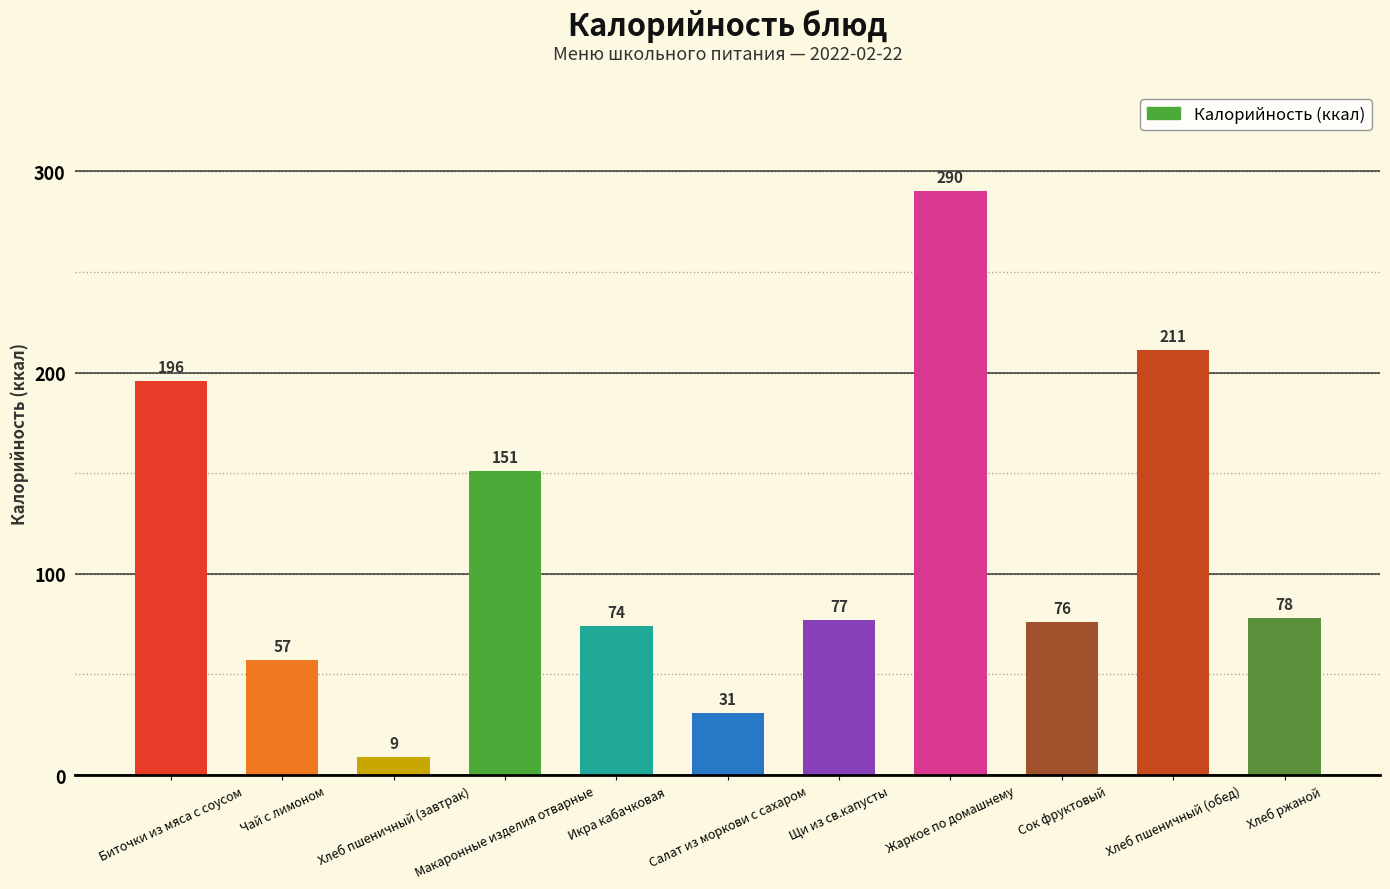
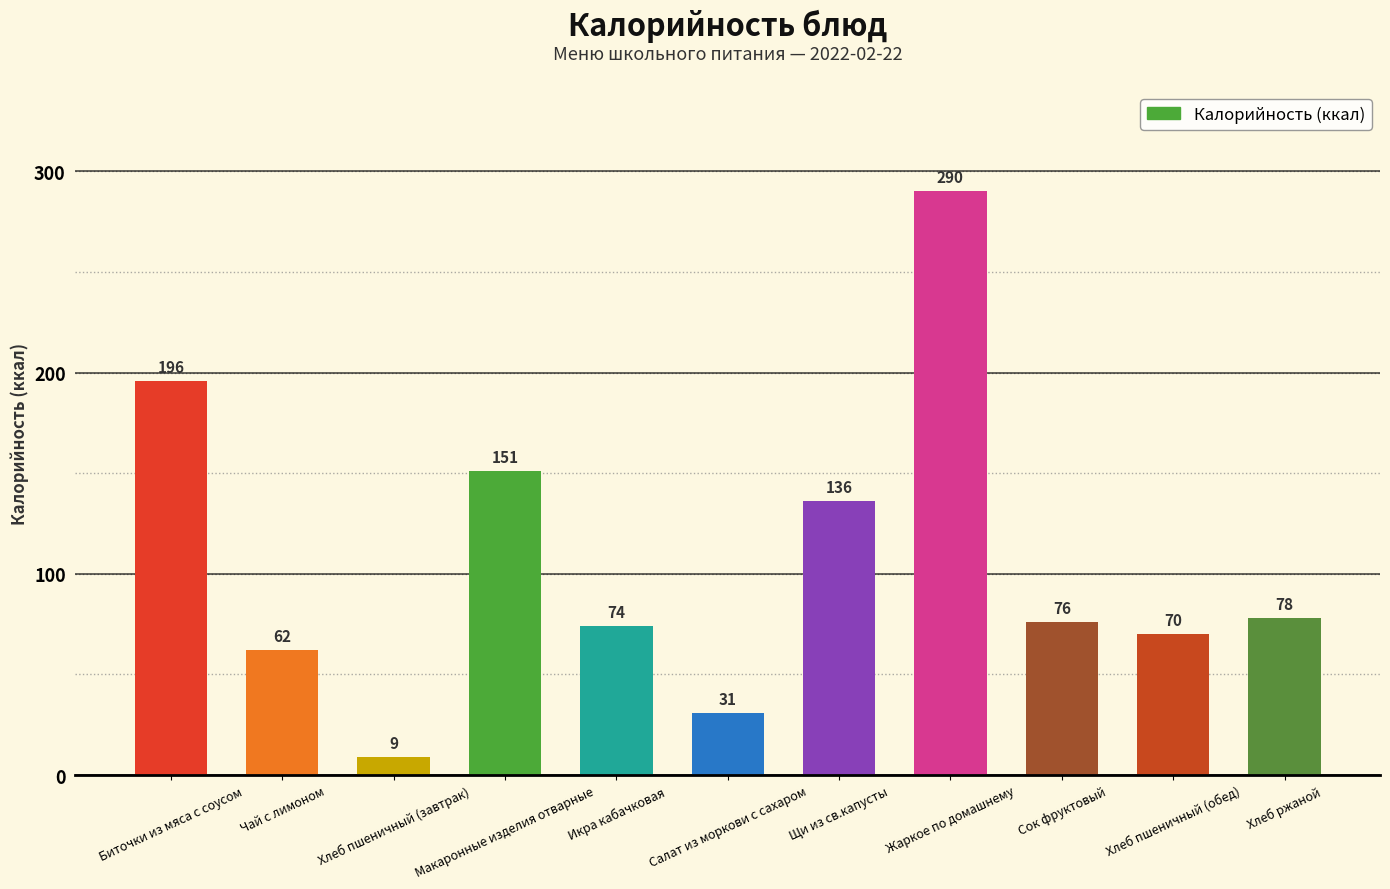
Чай с лимоном: 57 -> 62
Щи из св.капусты: 77 -> 136
Хлеб пшеничный (обед): 211 -> 70
